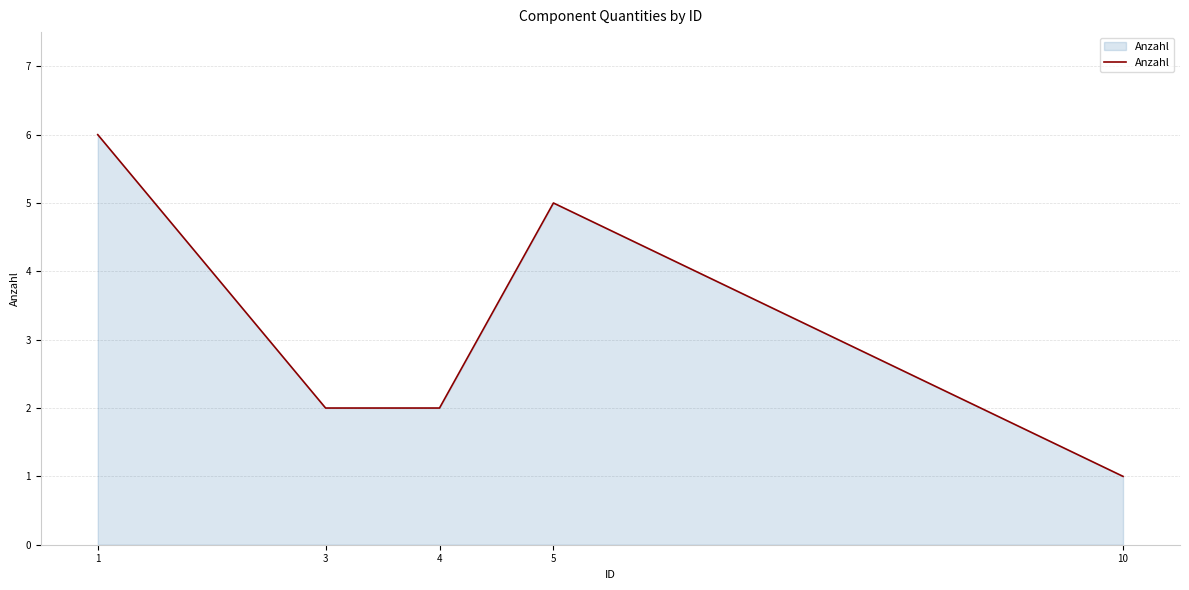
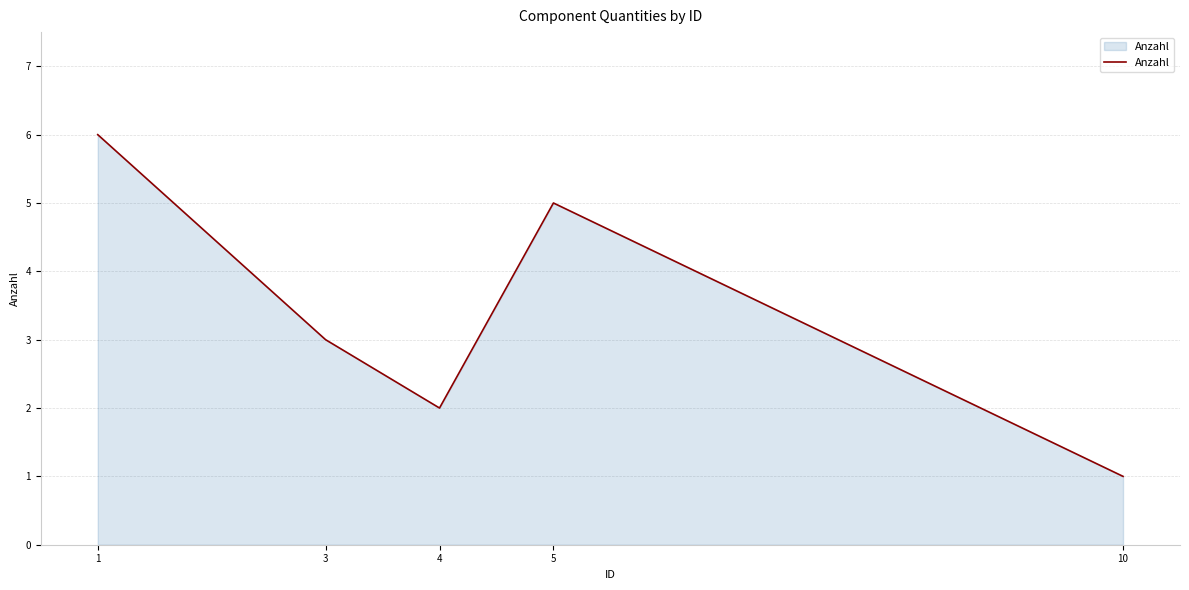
3: 2 -> 3
